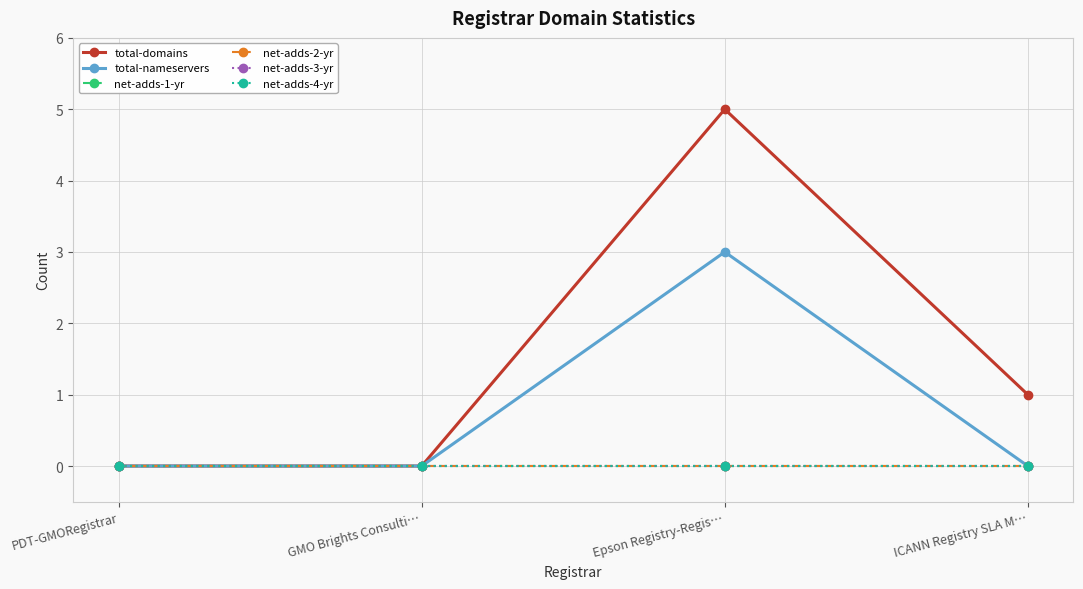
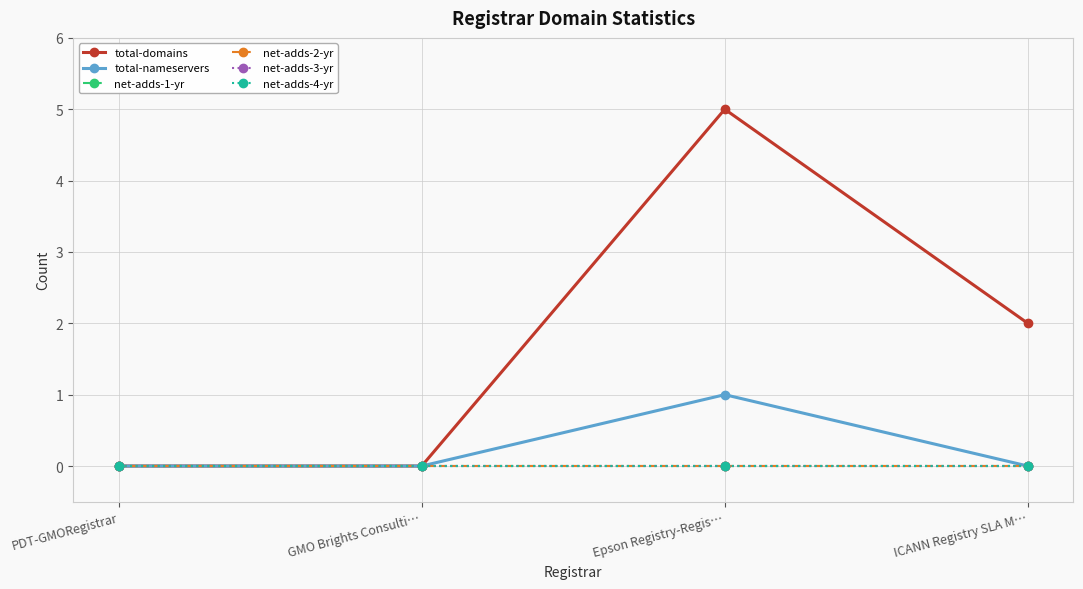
total-nameservers, Epson Registry-Regis…: 3 -> 1
total-domains, ICANN Registry SLA M…: 1 -> 2
